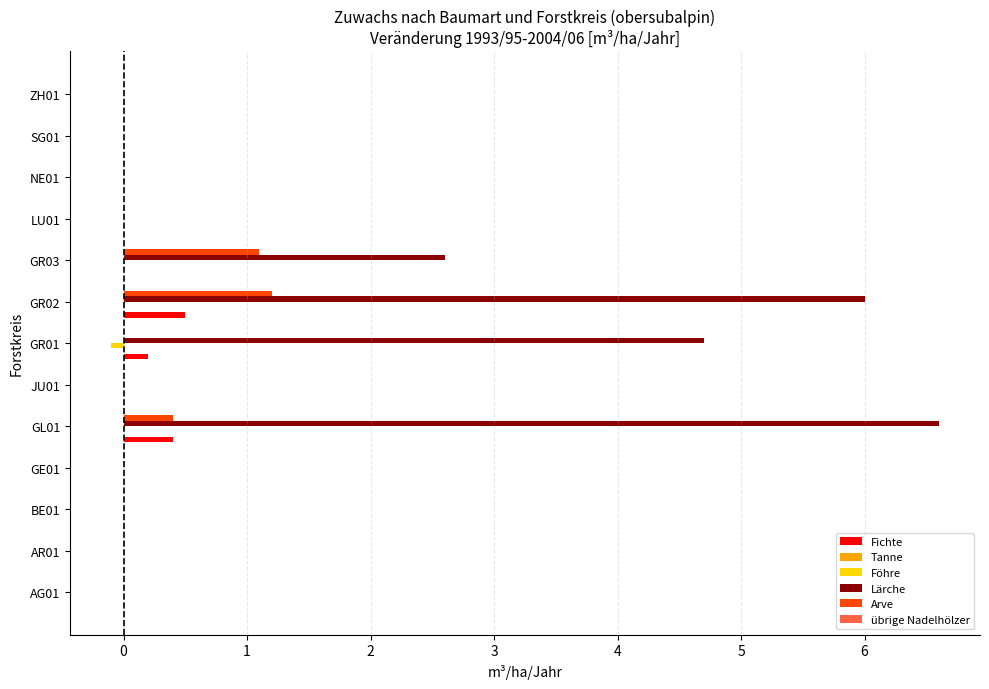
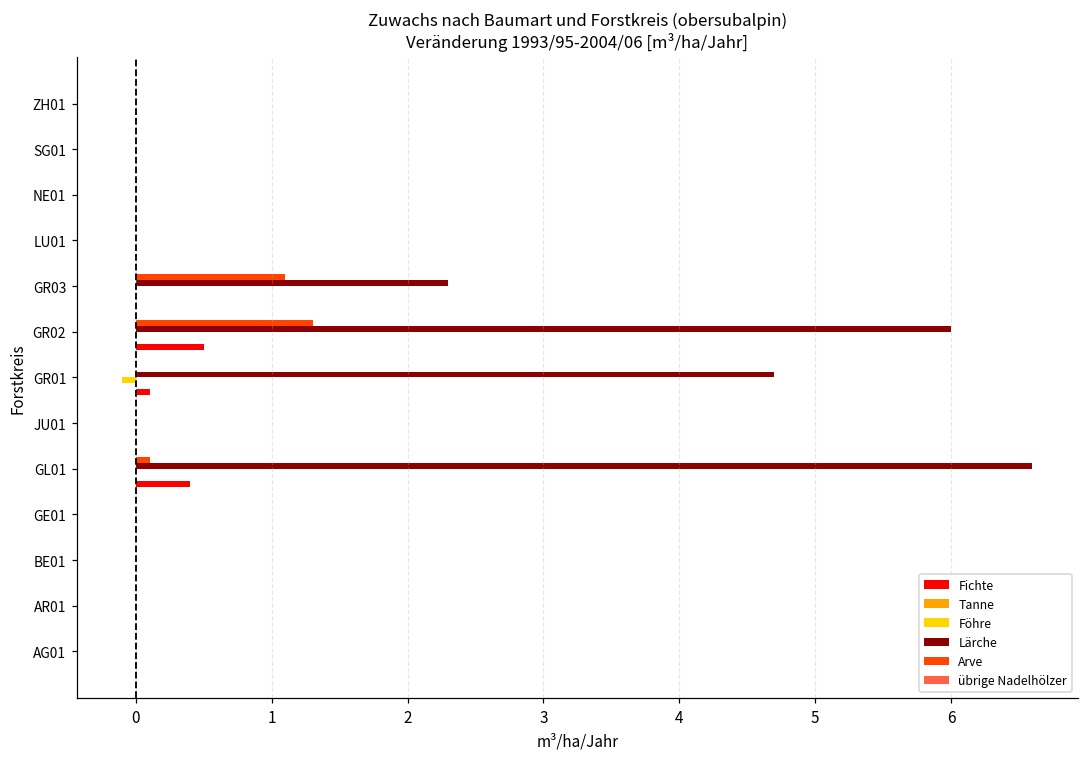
Lärche, GR03: 2.6 -> 2.3
Arve, GR02: 1.2 -> 1.3
Fichte, GR01: 0.2 -> 0.1
Arve, GL01: 0.4 -> 0.1
